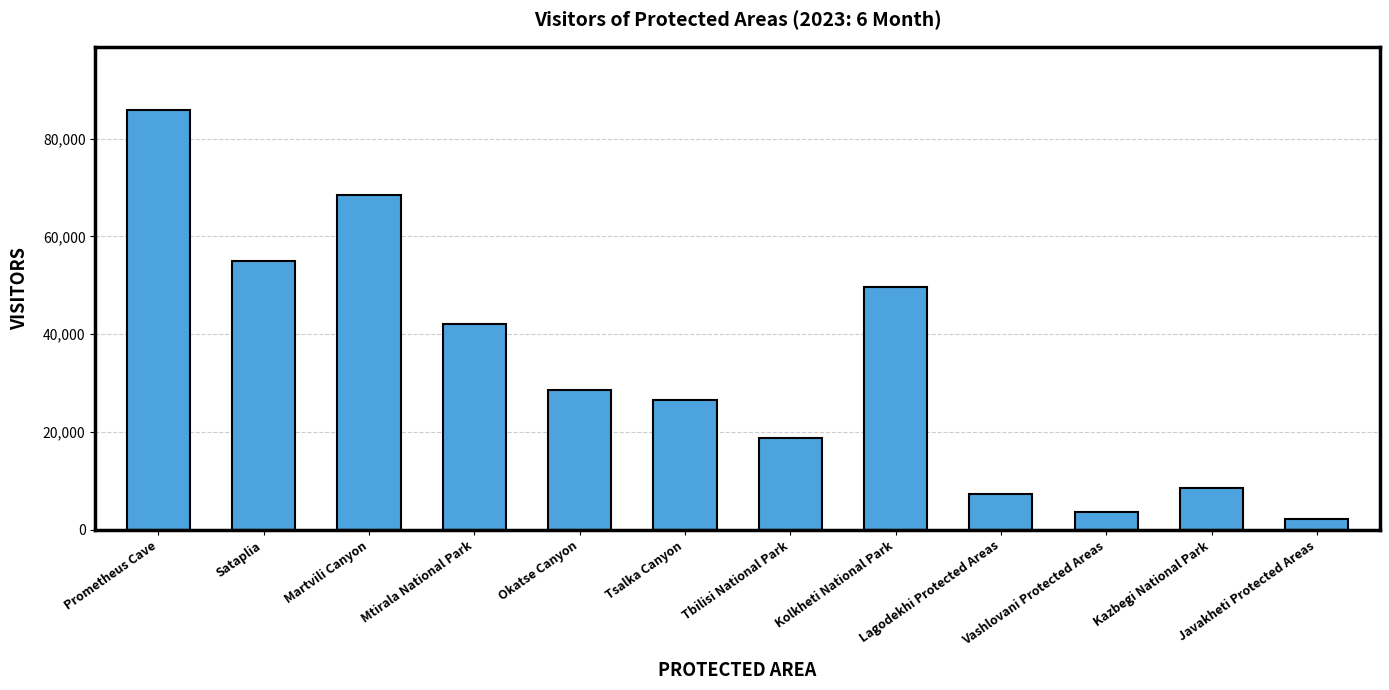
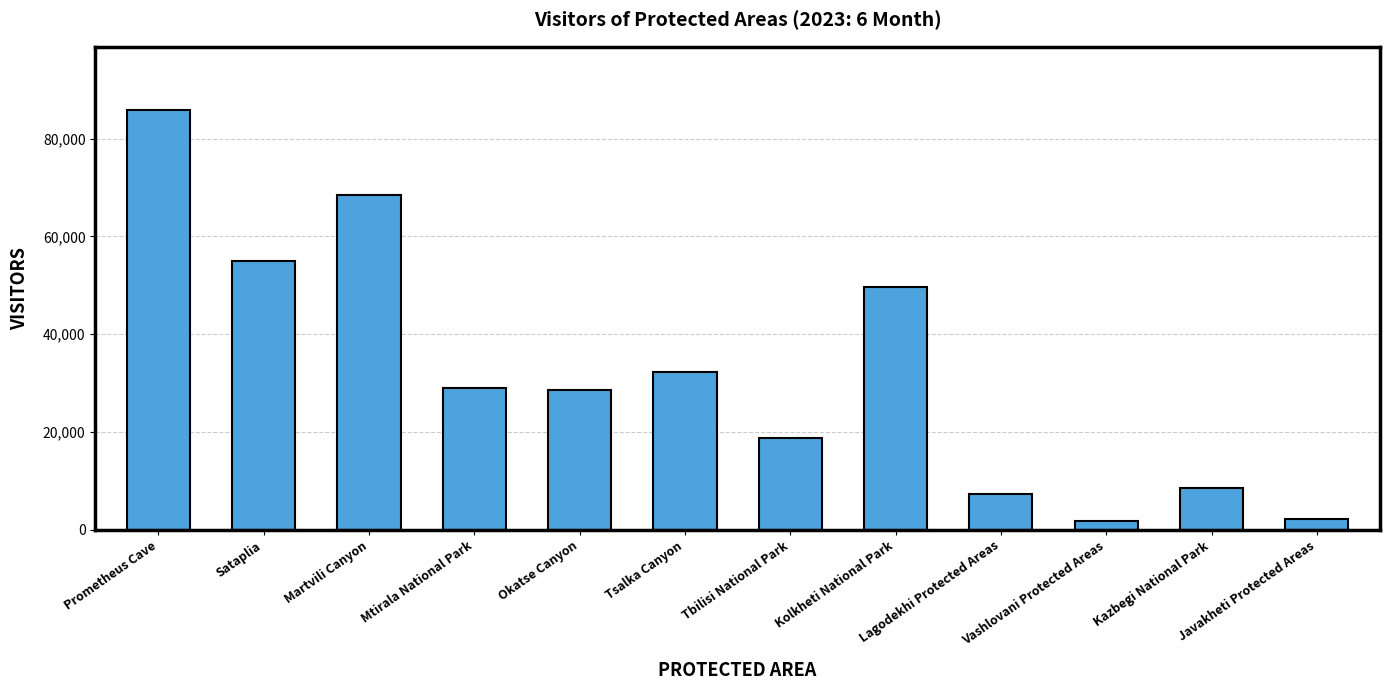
Mtirala National Park: 42,000 -> 29,000
Tsalka Canyon: 27,000 -> 32,000
Vashlovani Protected Areas: 4,000 -> 2,000
